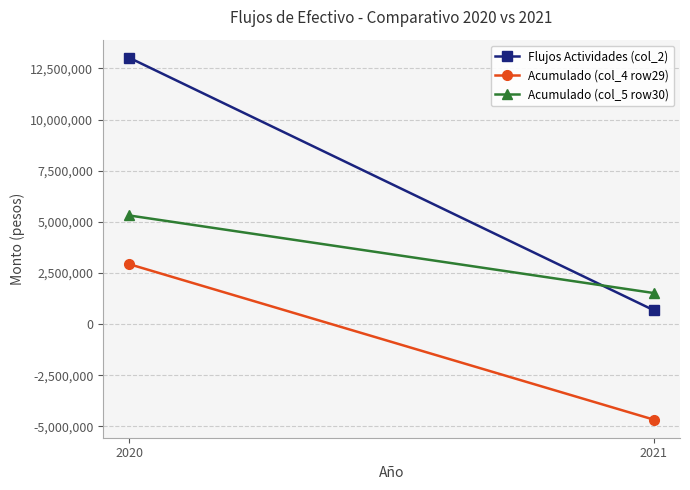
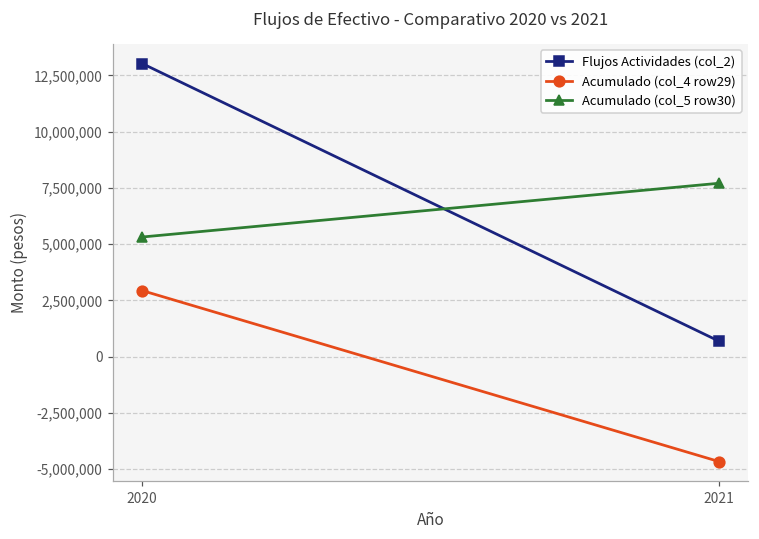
Acumulado (col_5 row30), 2021: 1,500,000 -> 7,700,000
